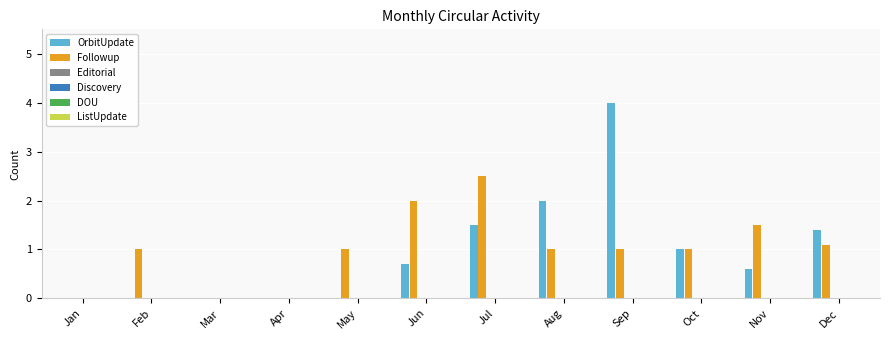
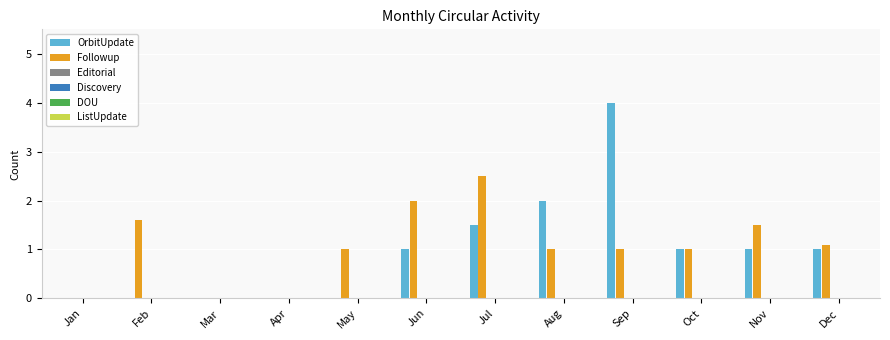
Followup, Feb: 1.0 -> 1.6
OrbitUpdate, Jun: 0.7 -> 1.0
OrbitUpdate, Nov: 0.6 -> 1.0
OrbitUpdate, Dec: 1.4 -> 1.0
